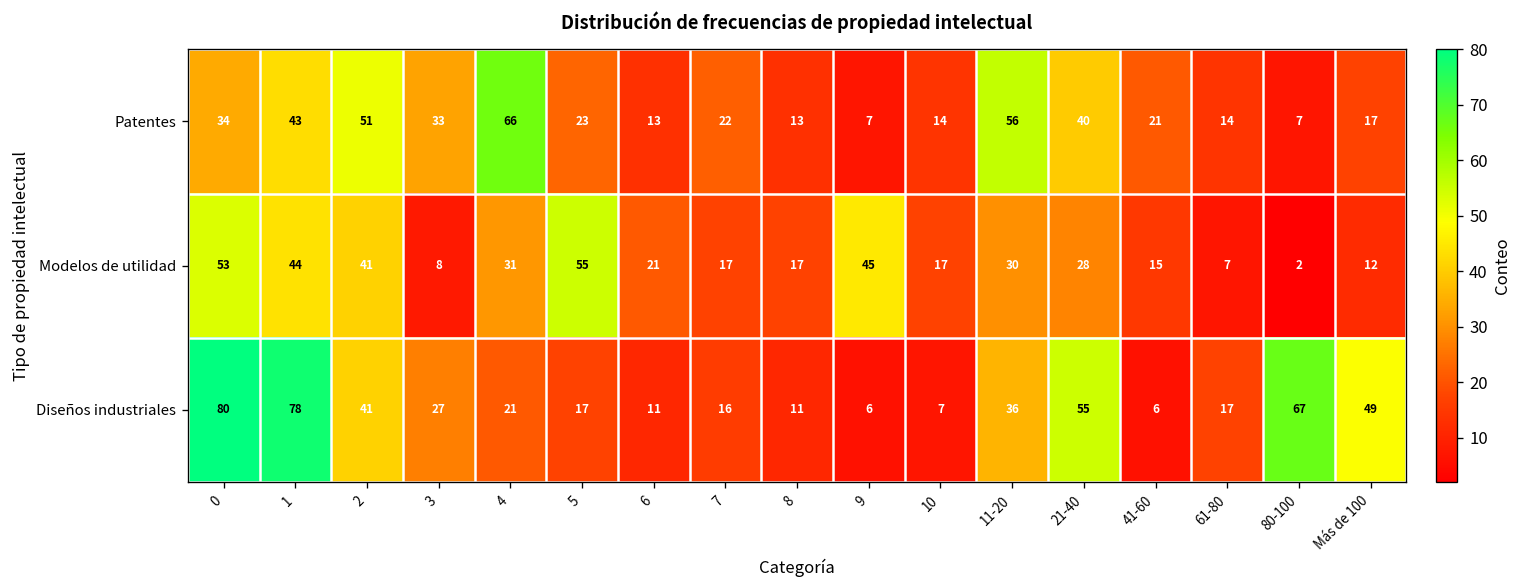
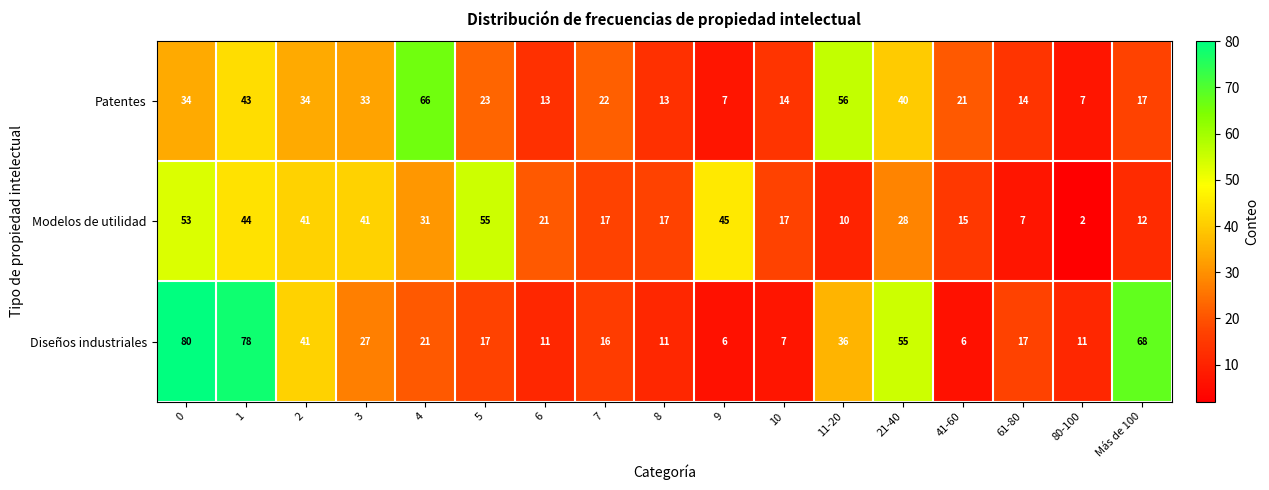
Patentes, 2: 51 -> 34
Modelos de utilidad, 3: 8 -> 41
Modelos de utilidad, 11-20: 30 -> 10
Diseños industriales, 80-100: 67 -> 11
Diseños industriales, Más de 100: 49 -> 68
